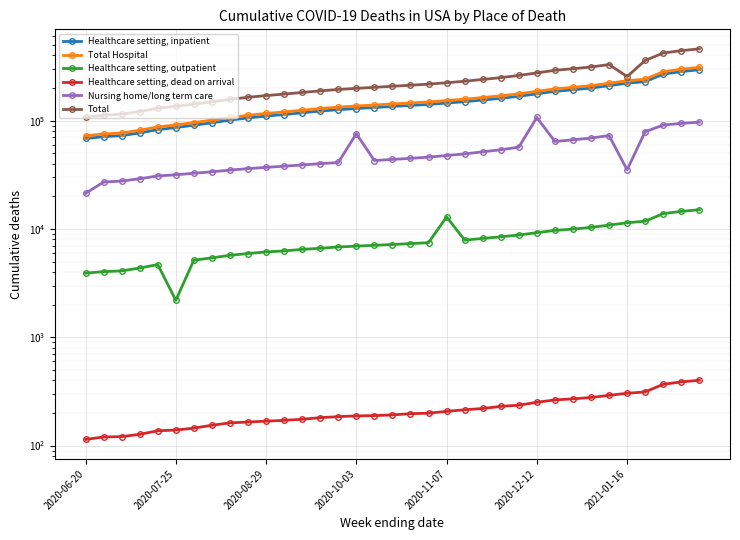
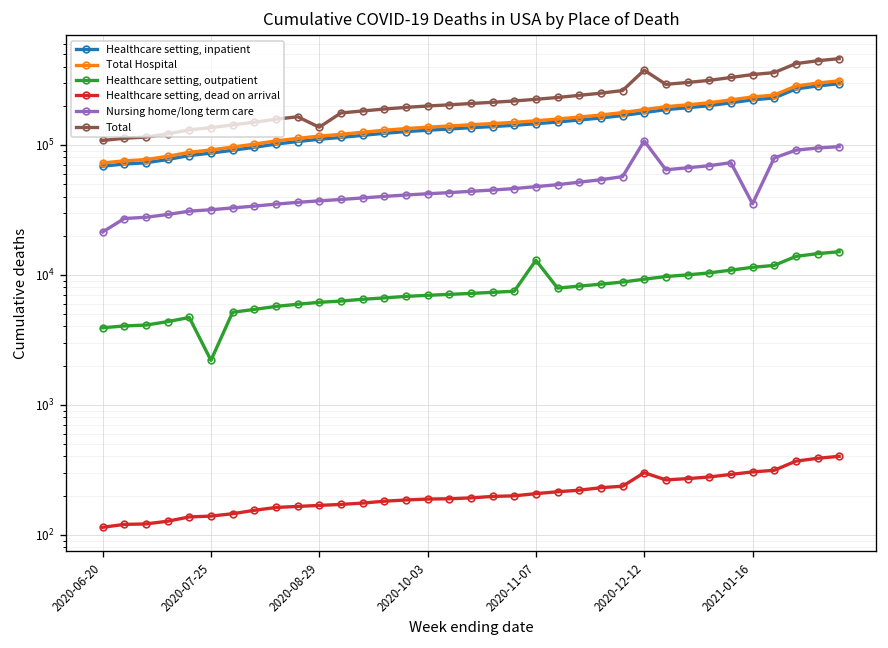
Total, 2020-08-29: 170000 -> 140000
Nursing home/long term care, 2020-10-03: 80000 -> 42000
Healthcare setting, dead on arrival, 2020-12-12: 250 -> 300
Total, 2020-12-12: 280000 -> 380000
Total, 2021-01-16: 260000 -> 350000
